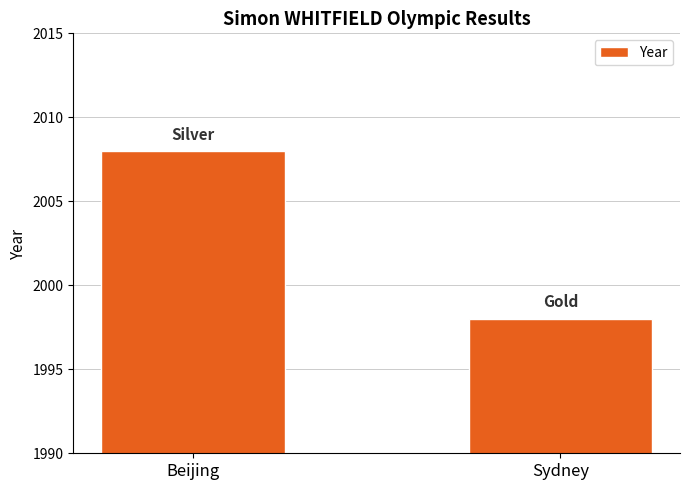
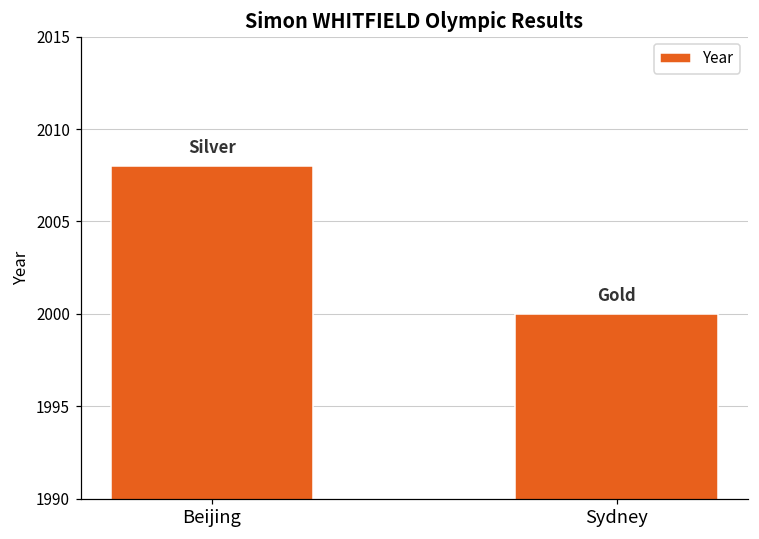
Sydney: 1998 -> 2000
